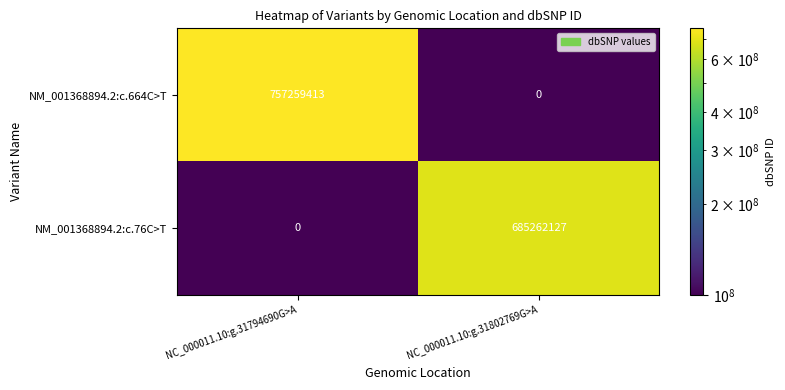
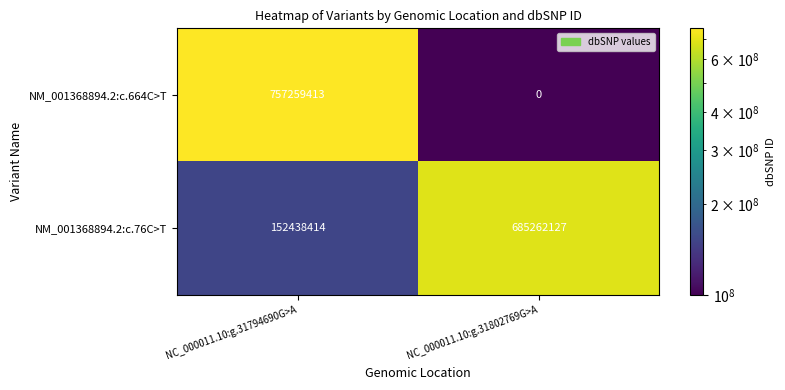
NM_001368894.2:c.76C>T, NC_000011.10:g.31794690G>A: 0 -> 152438414
